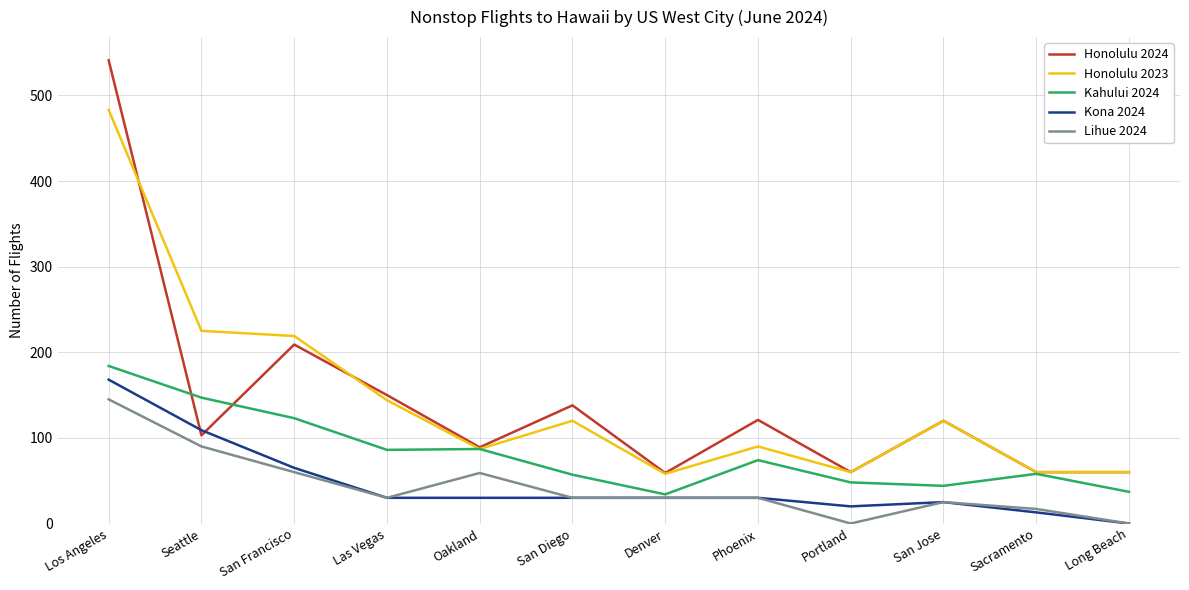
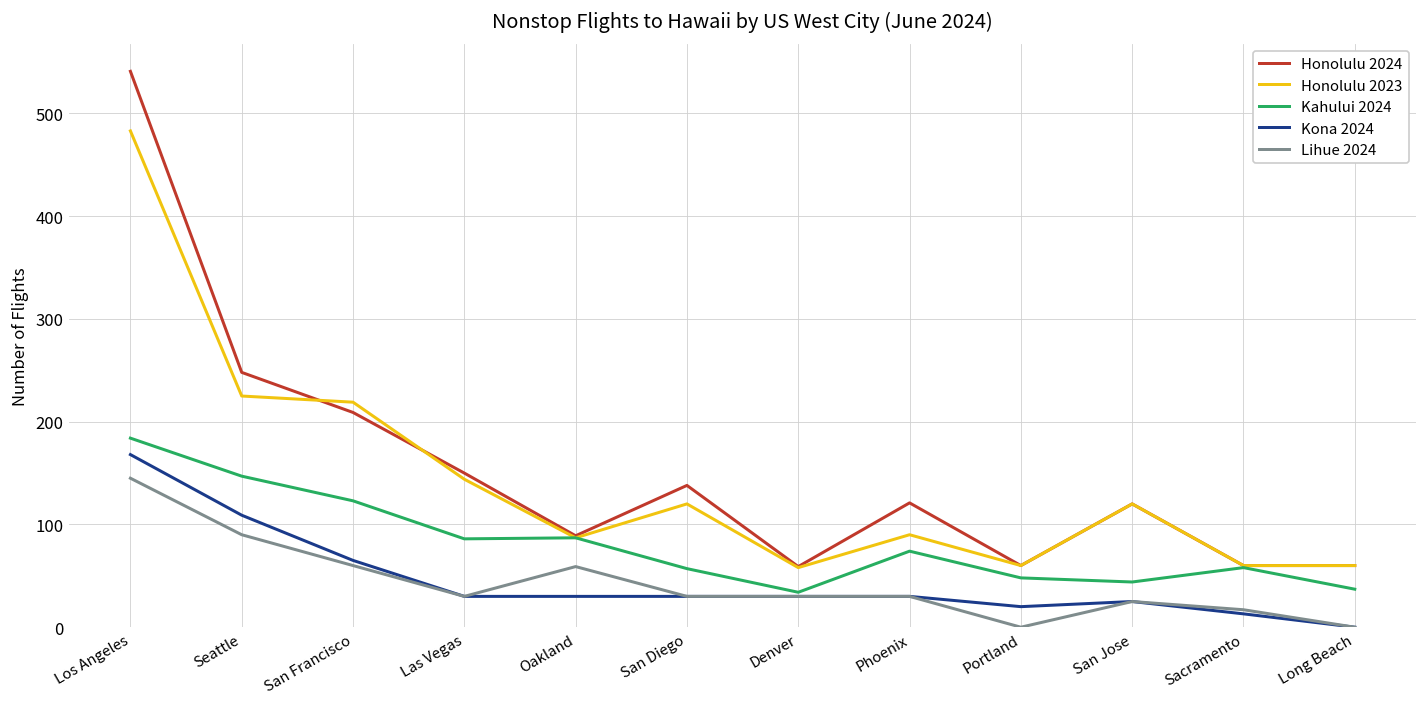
Honolulu 2024, Seattle: 100 -> 250
